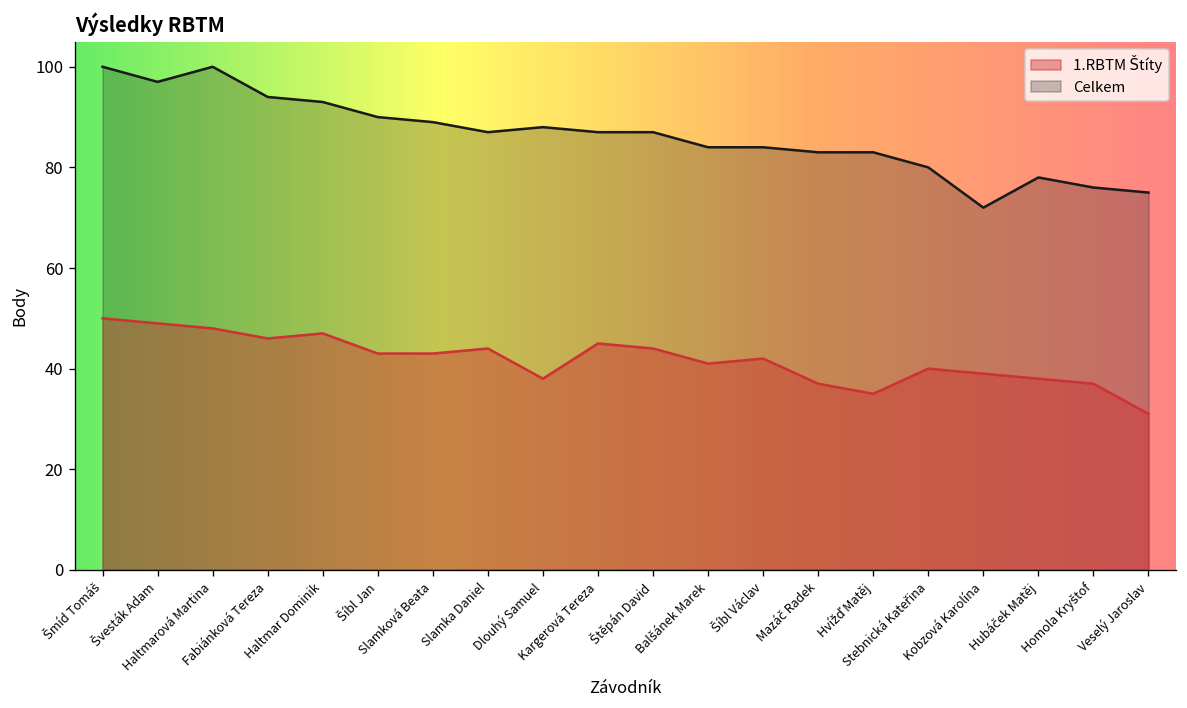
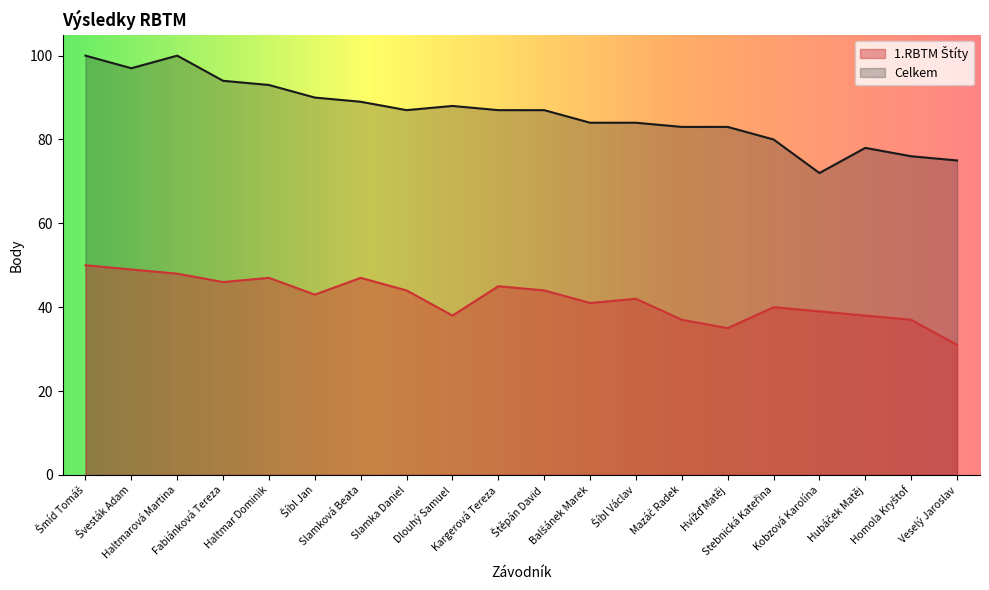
1.RBTM Štíty, Slamková Beata: 43 -> 47
